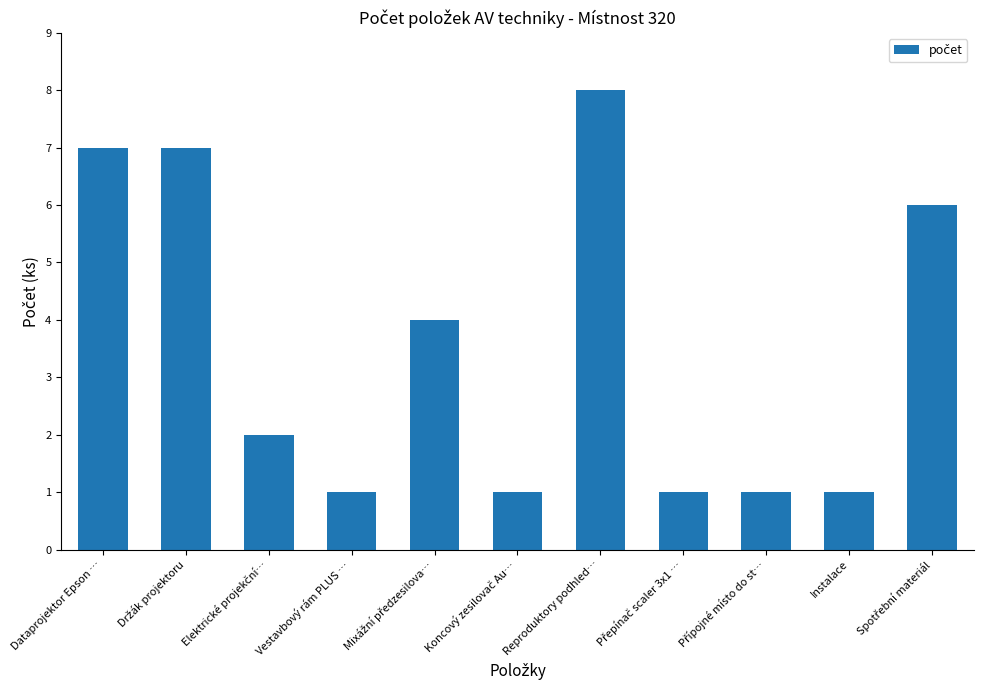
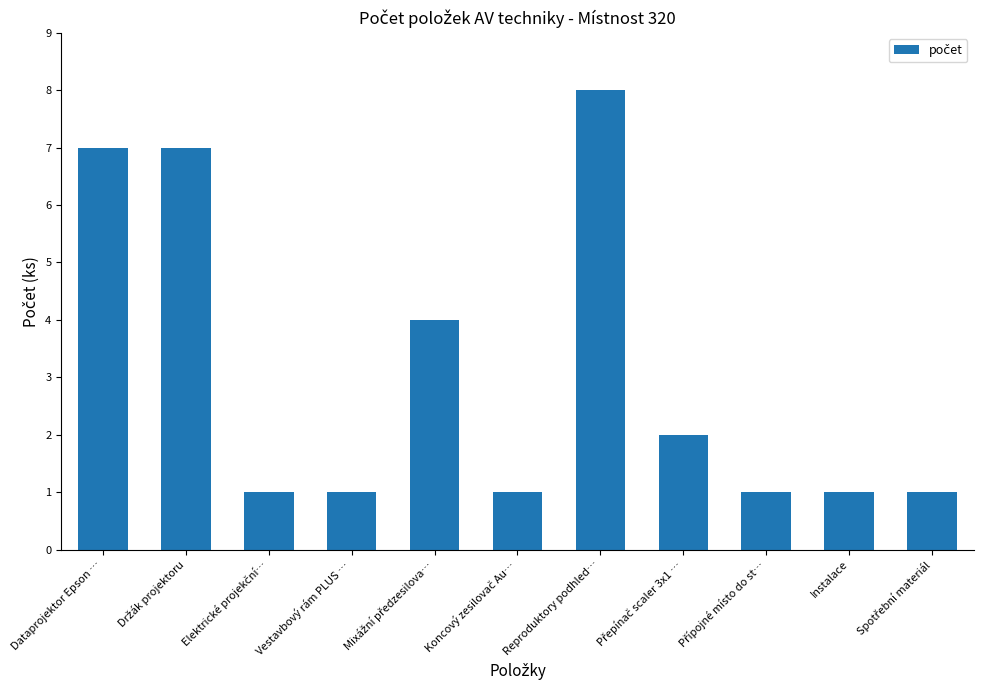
Elektrické projekční…: 2 -> 1
Přepínač scaler 3x1 …: 1 -> 2
Spotřební materiál: 6 -> 1
